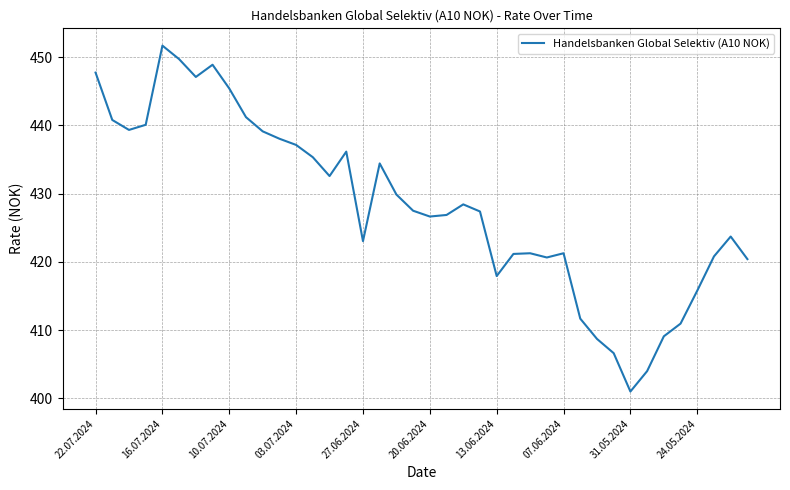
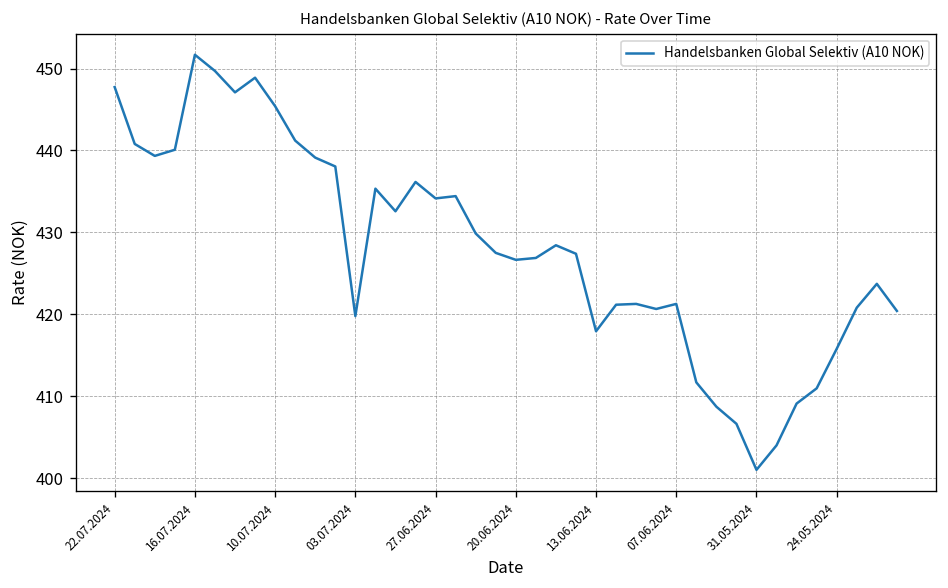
03.07.2024: 437 -> 420
27.06.2024: 423 -> 434
